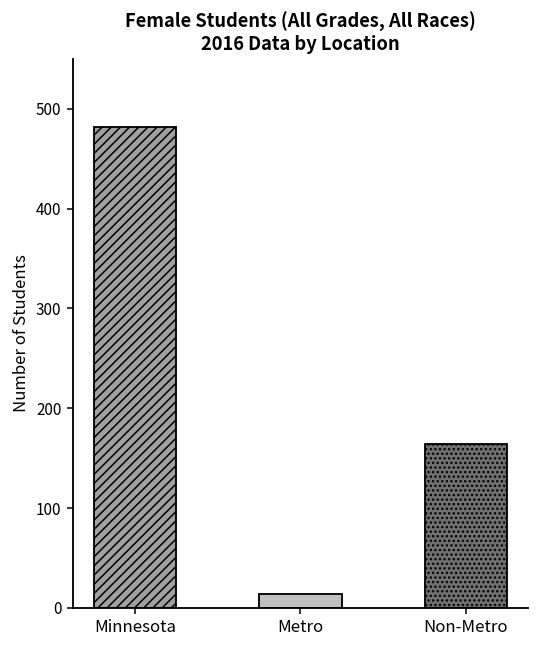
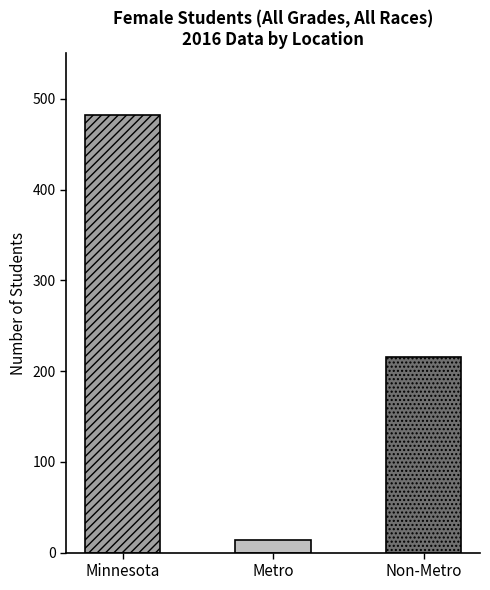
Non-Metro: 160 -> 220
